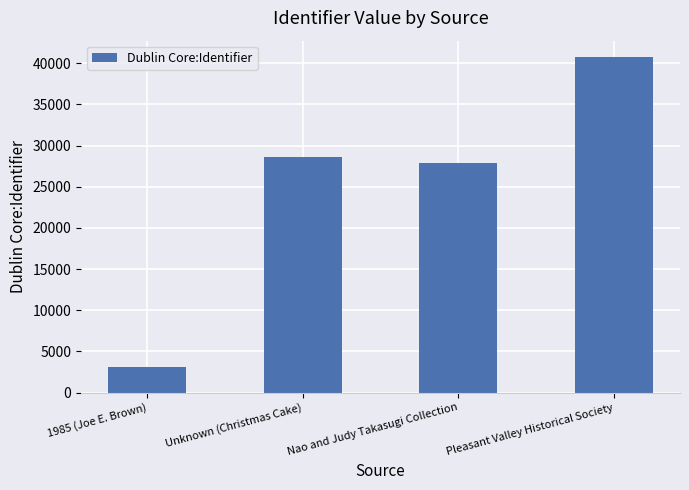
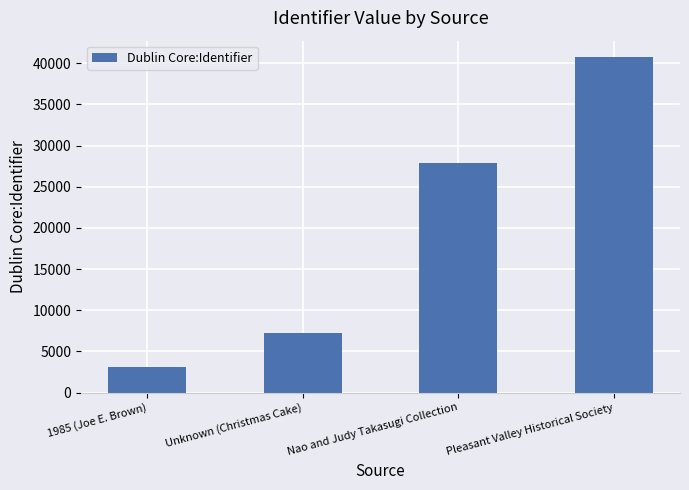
Unknown (Christmas Cake): 29000 -> 7000
